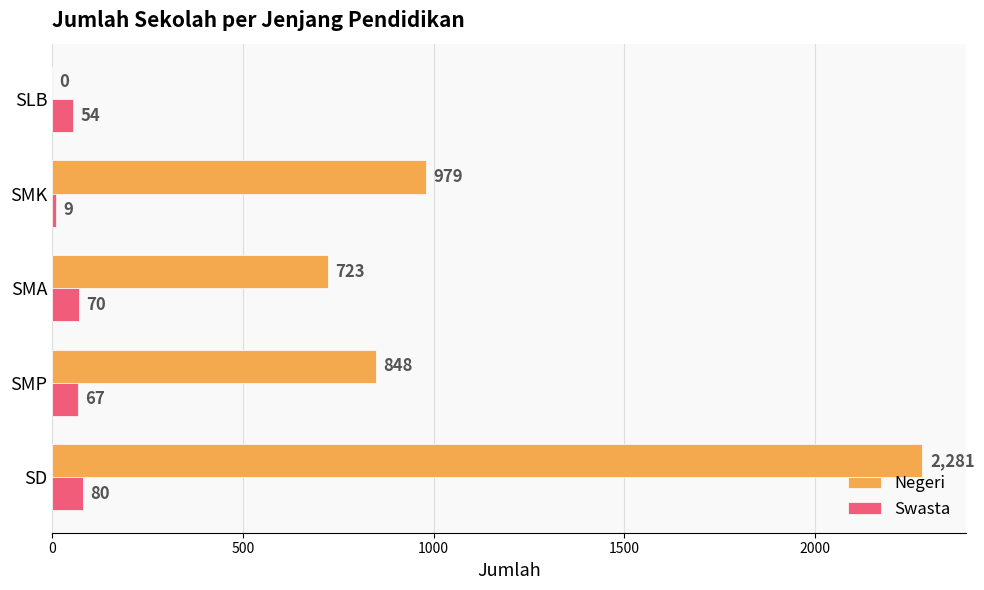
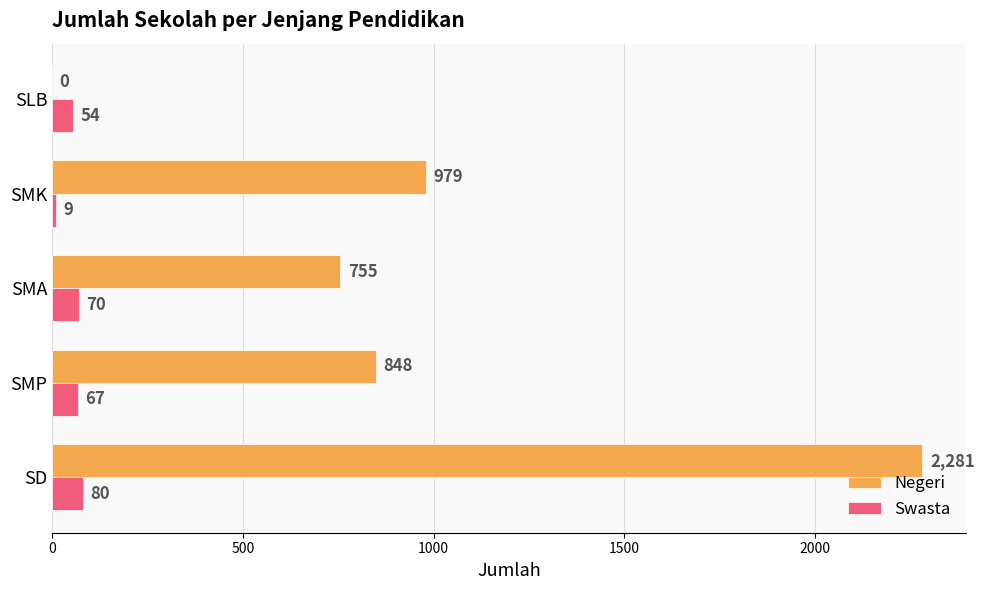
Negeri, SMA: 723 -> 755
